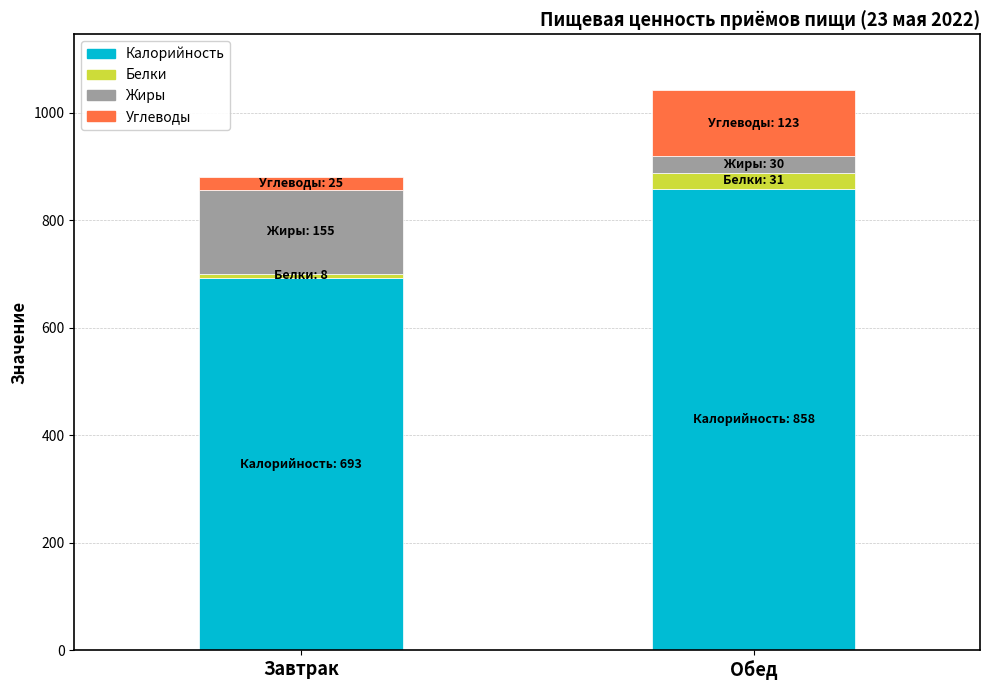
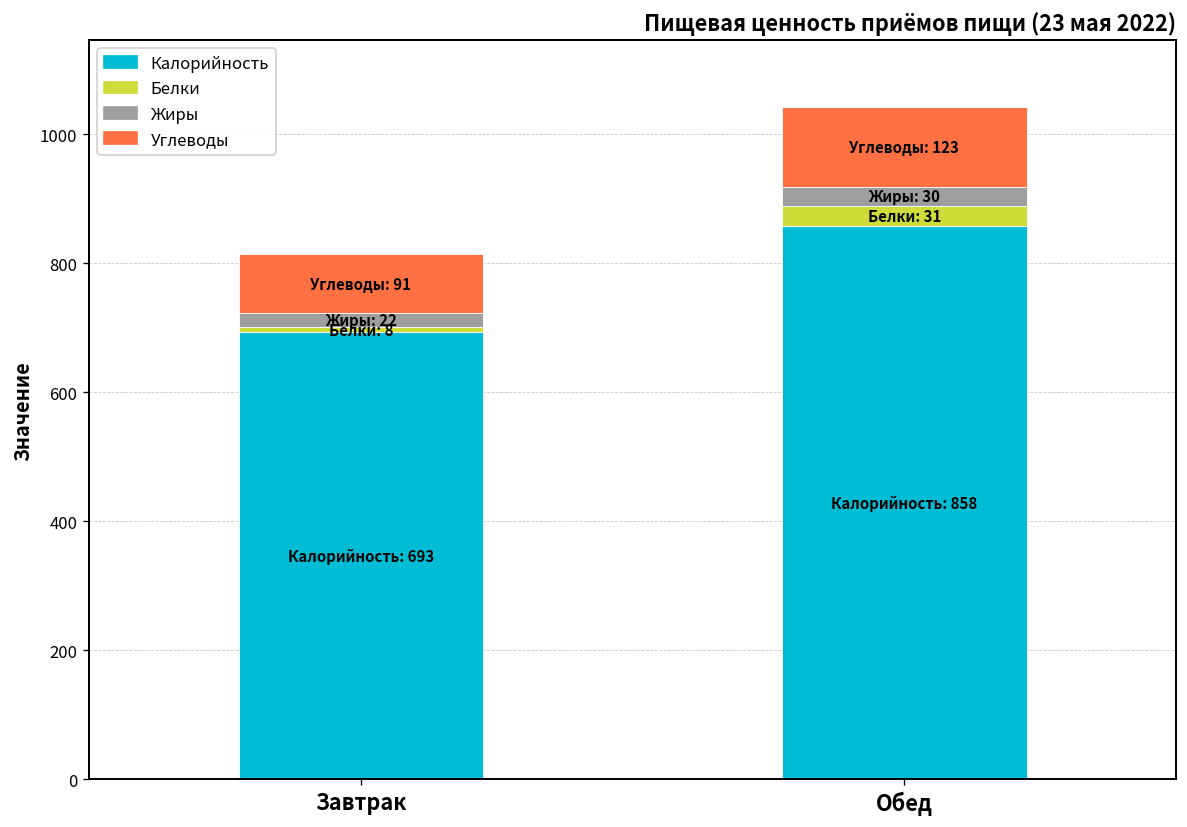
Жиры, Завтрак: 155 -> 22
Углеводы, Завтрак: 25 -> 91
